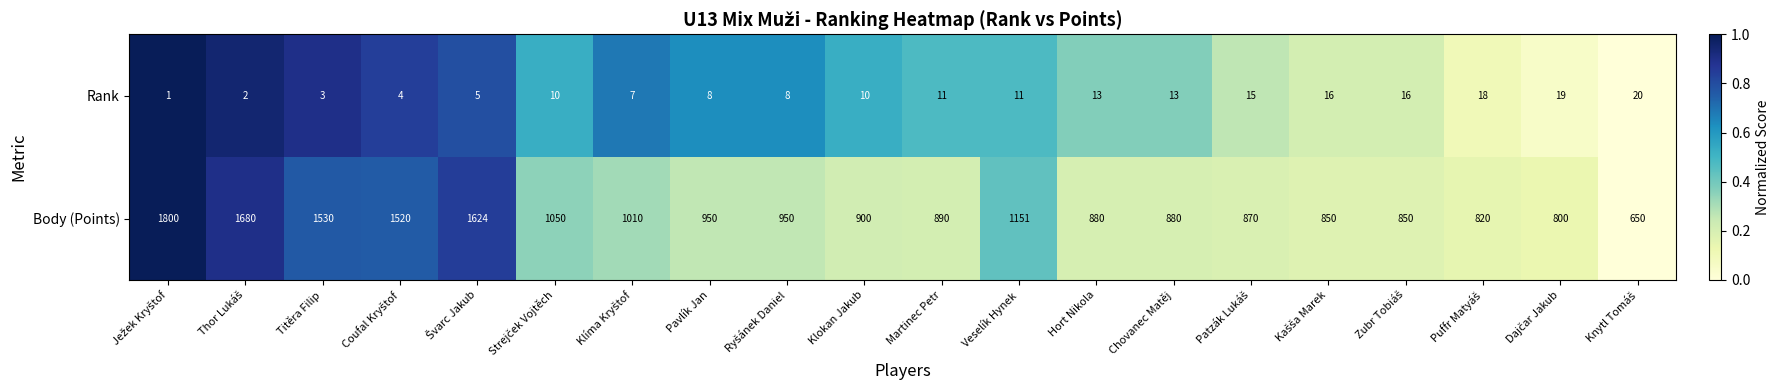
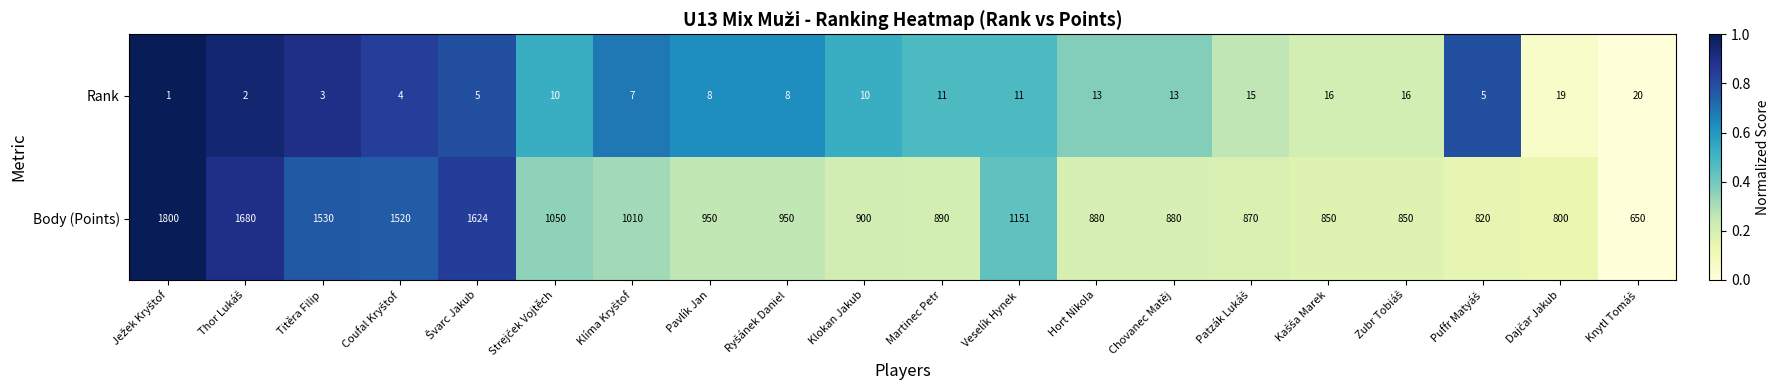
Rank, Puffr Matyáš: 18 -> 5
